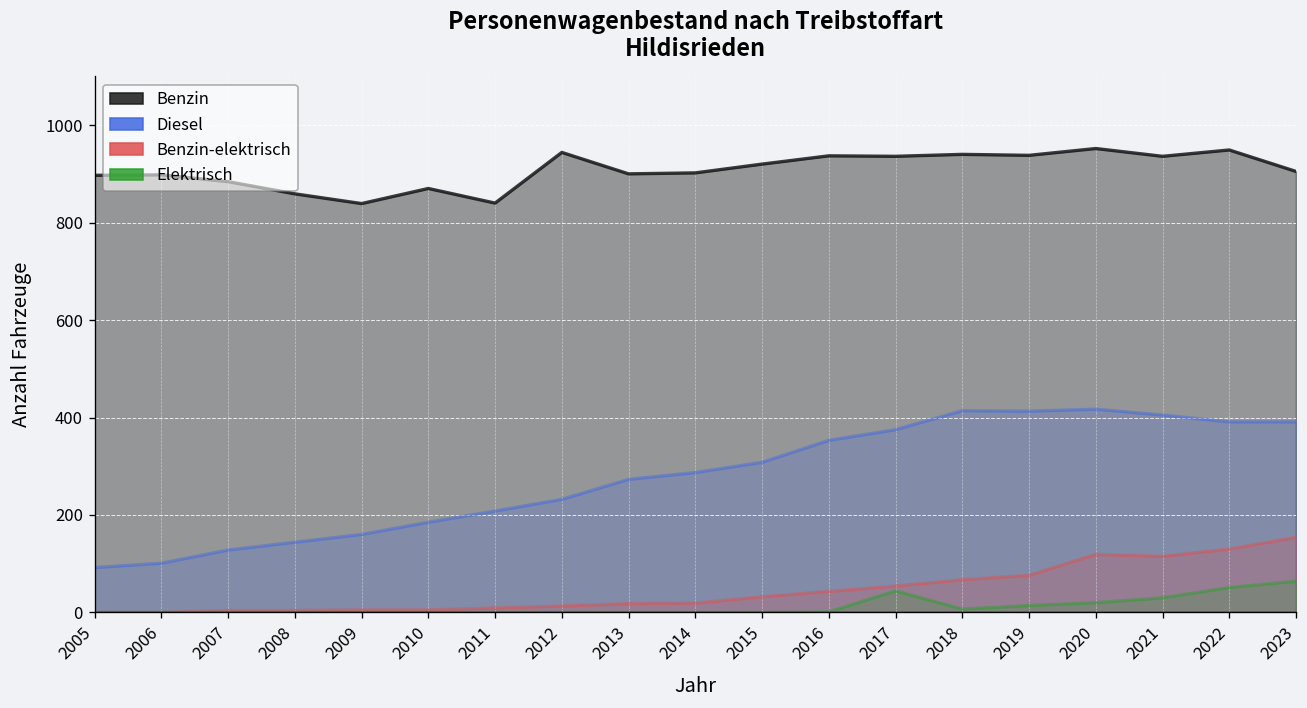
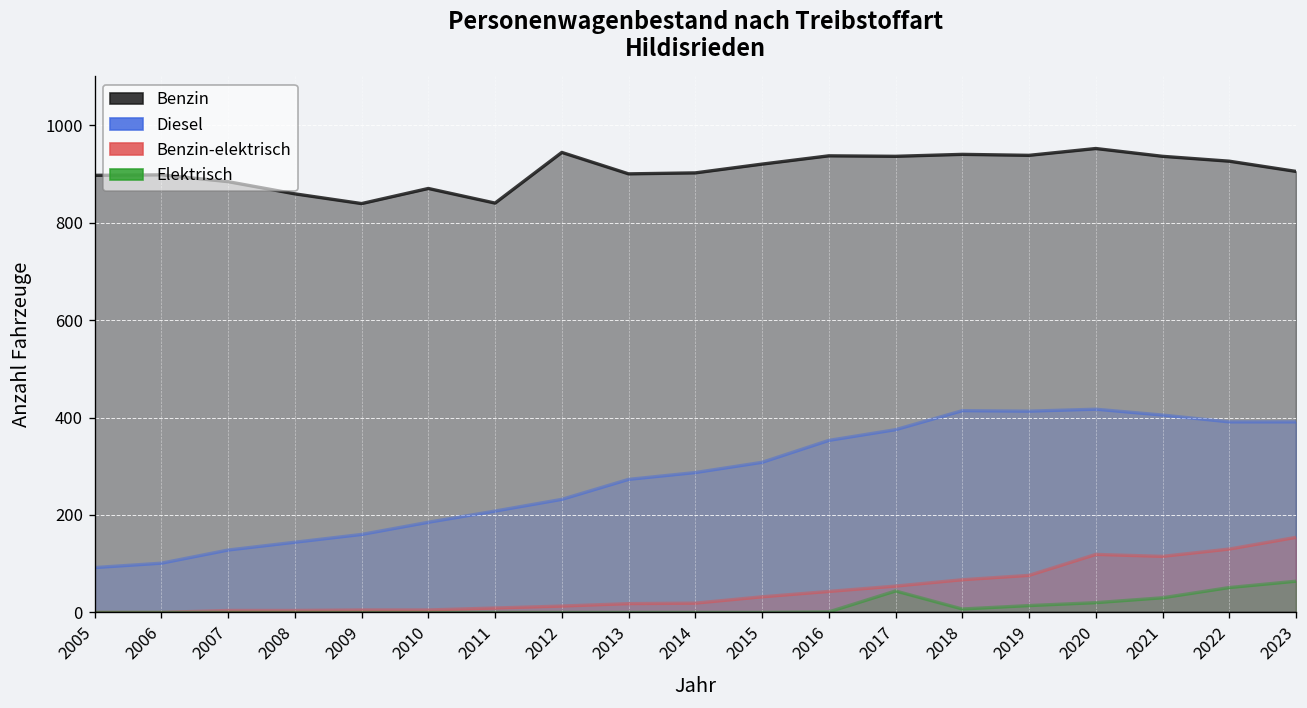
Benzin, 2022: 950 -> 930
